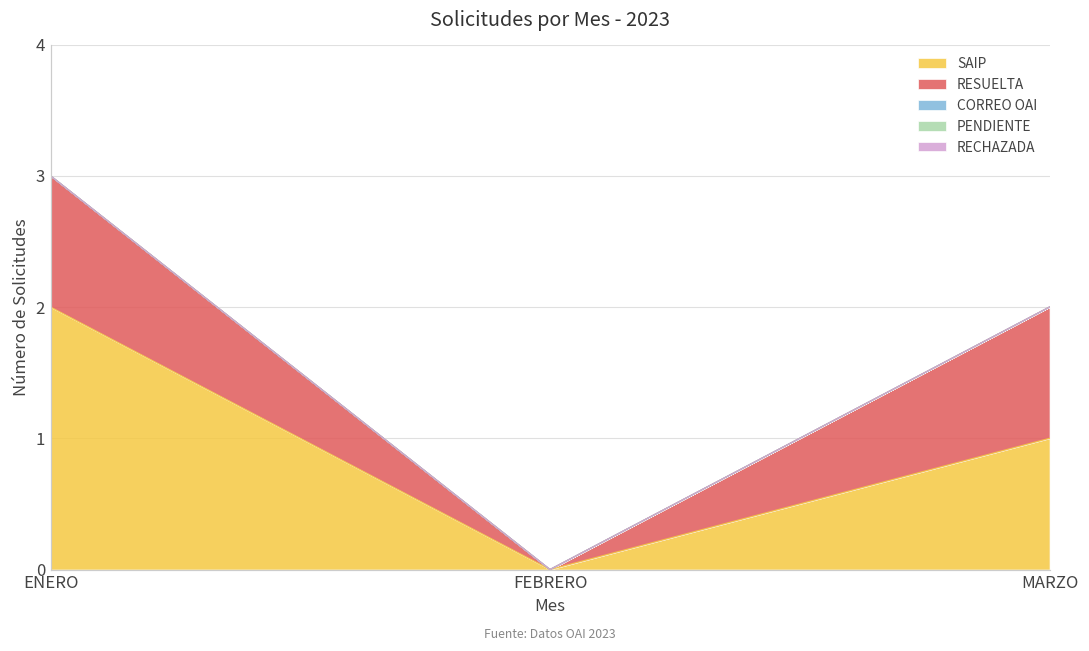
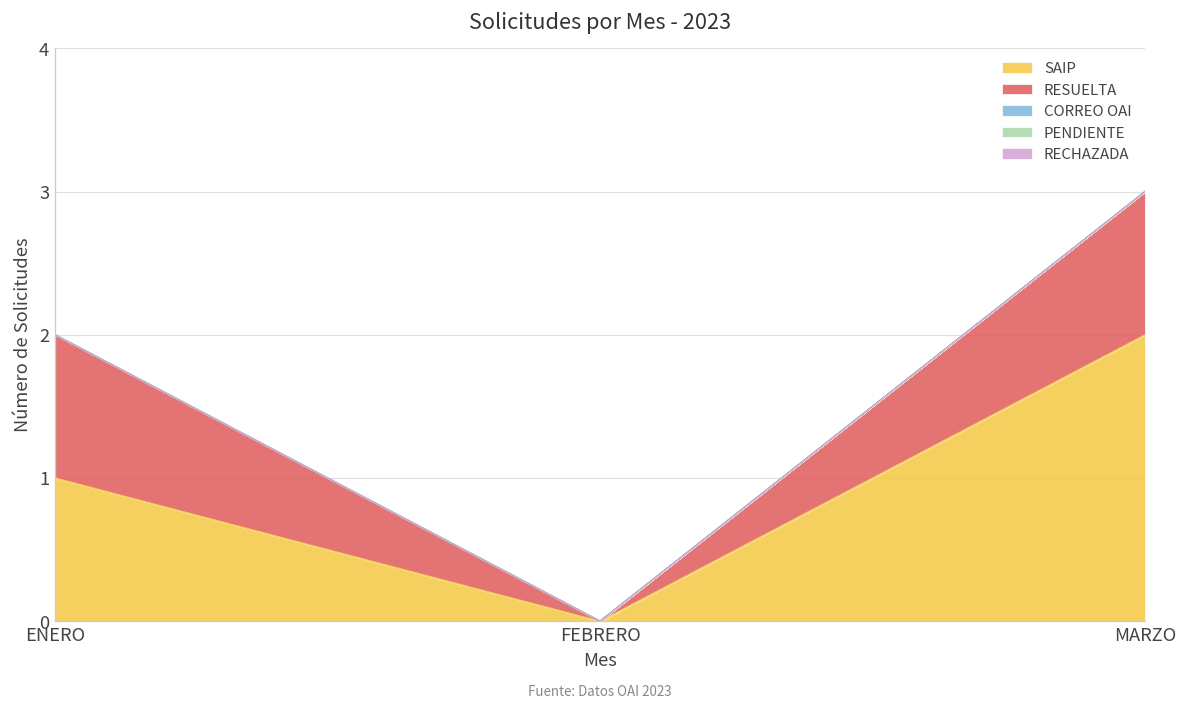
SAIP, ENERO: 2 -> 1
SAIP, MARZO: 1 -> 2
